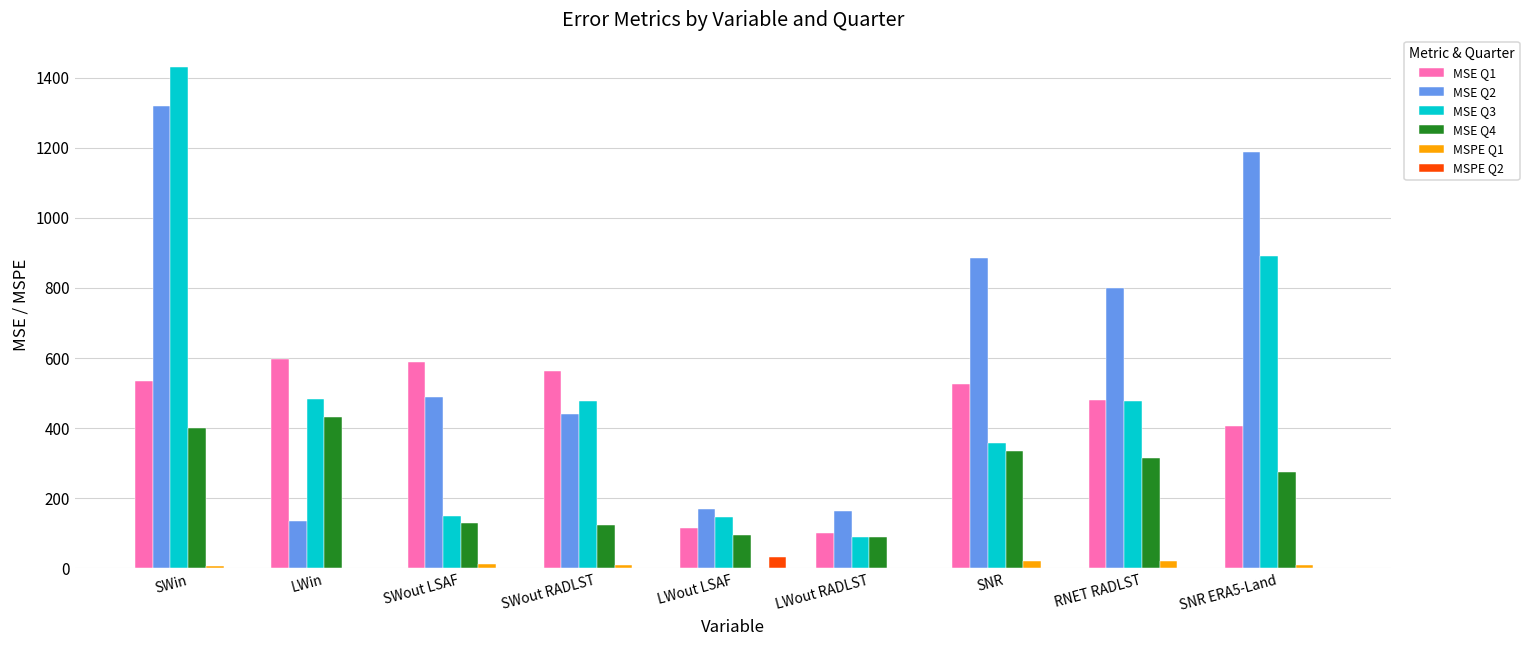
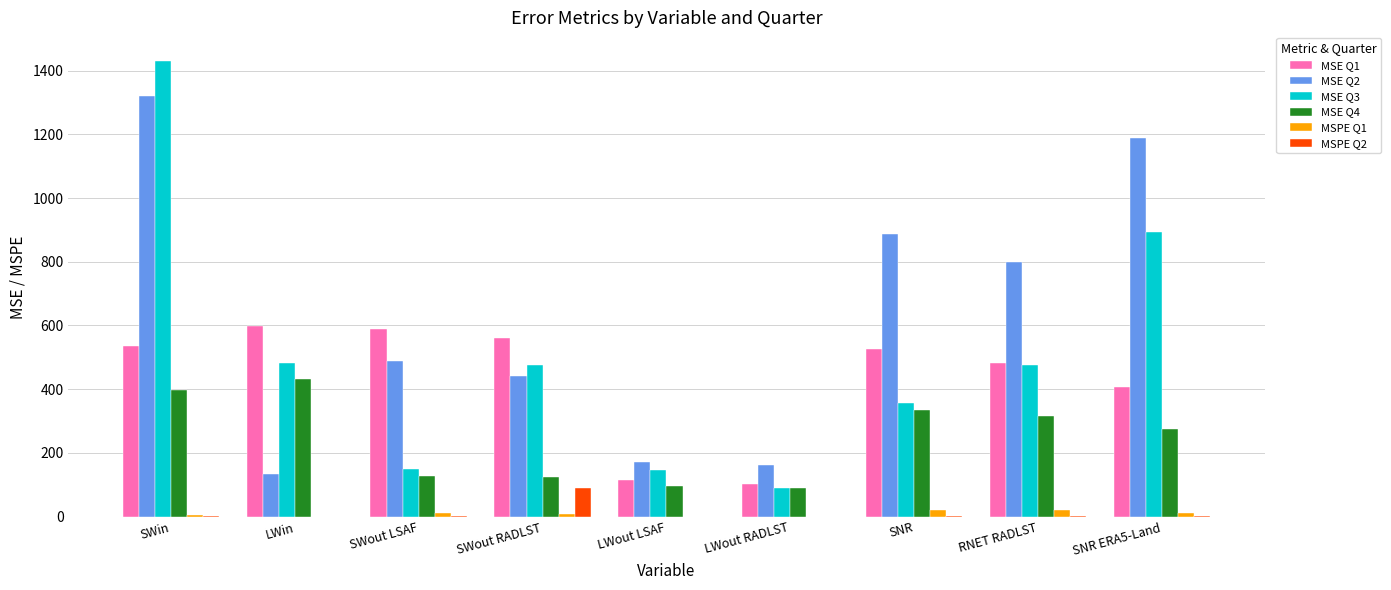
MSPE Q2, SWout RADLST: 0 -> 90
MSPE Q2, LWout LSAF: 30 -> 0
